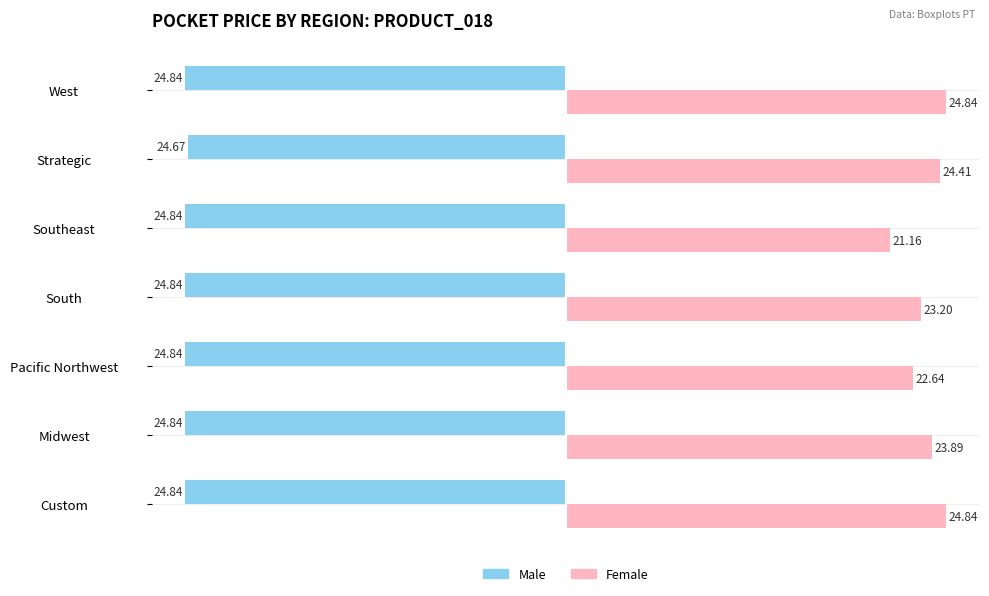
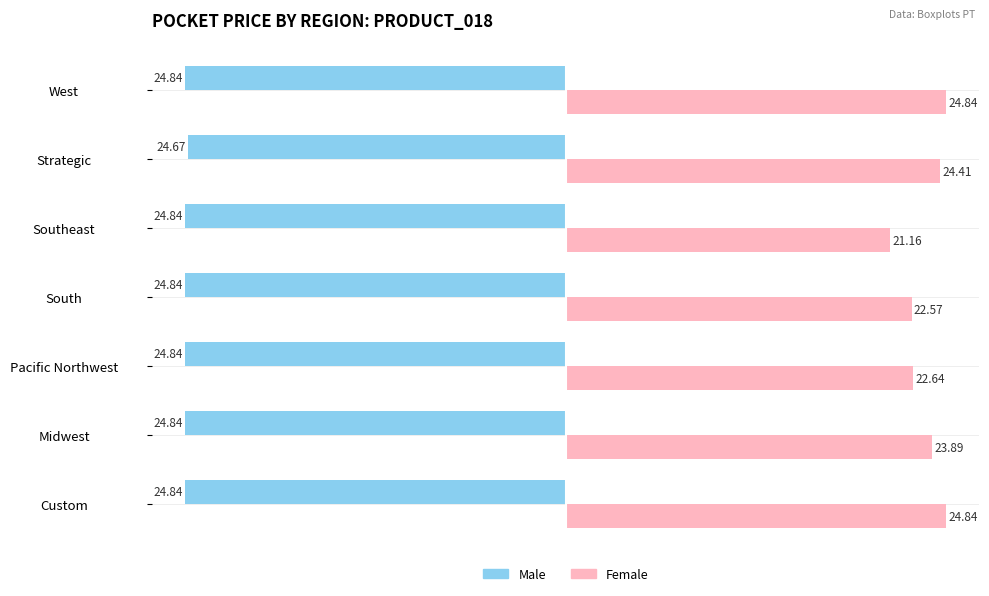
Female, South: 23.20 -> 22.57
